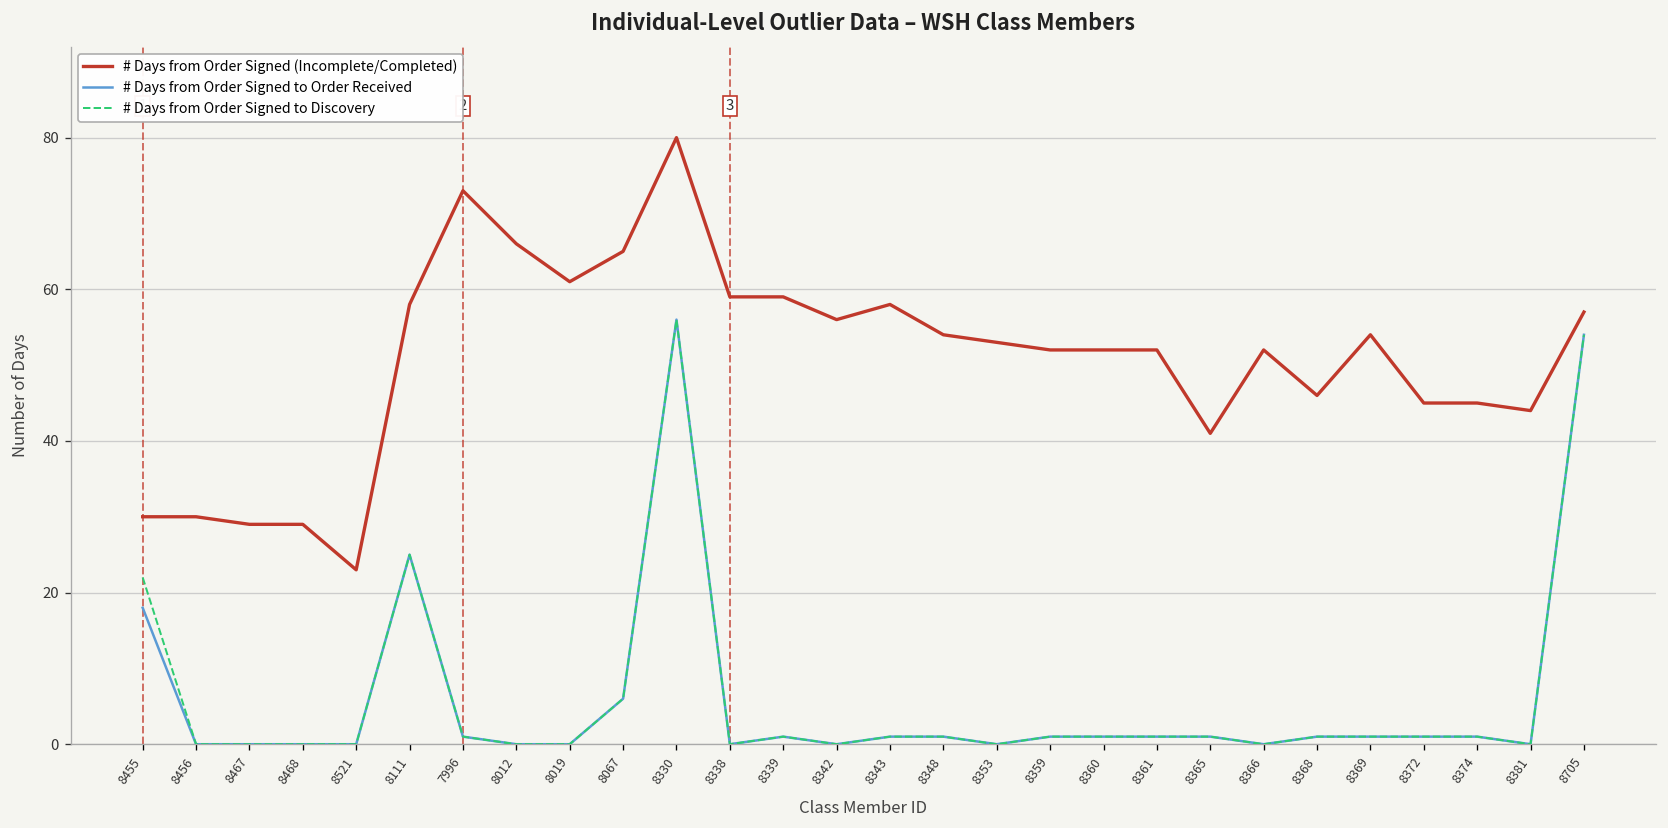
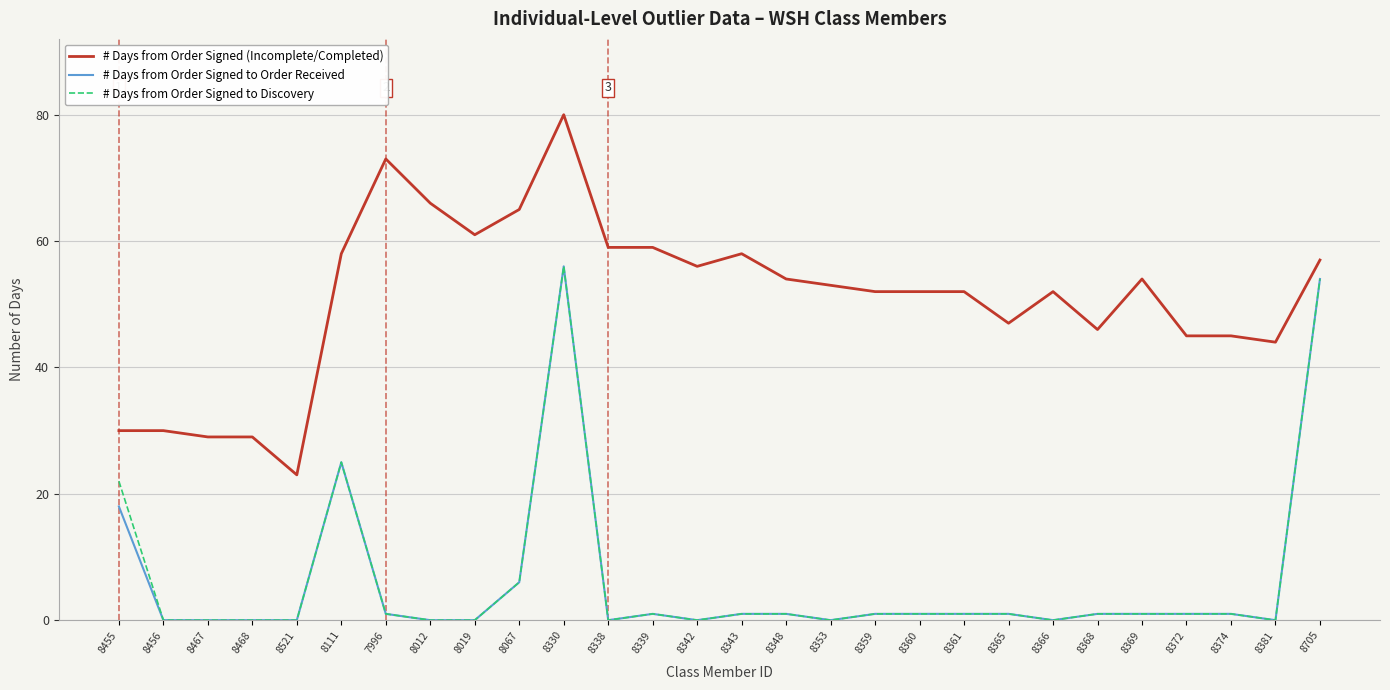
# Days from Order Signed (Incomplete/Completed), 8365: 41 -> 47
